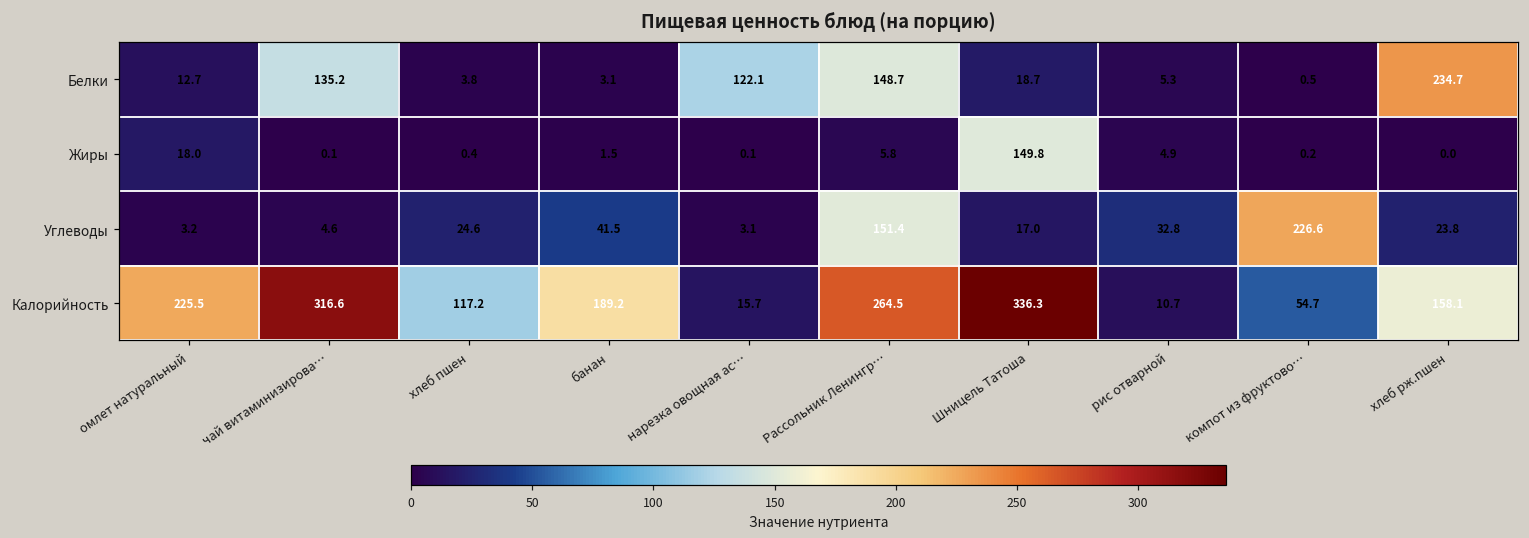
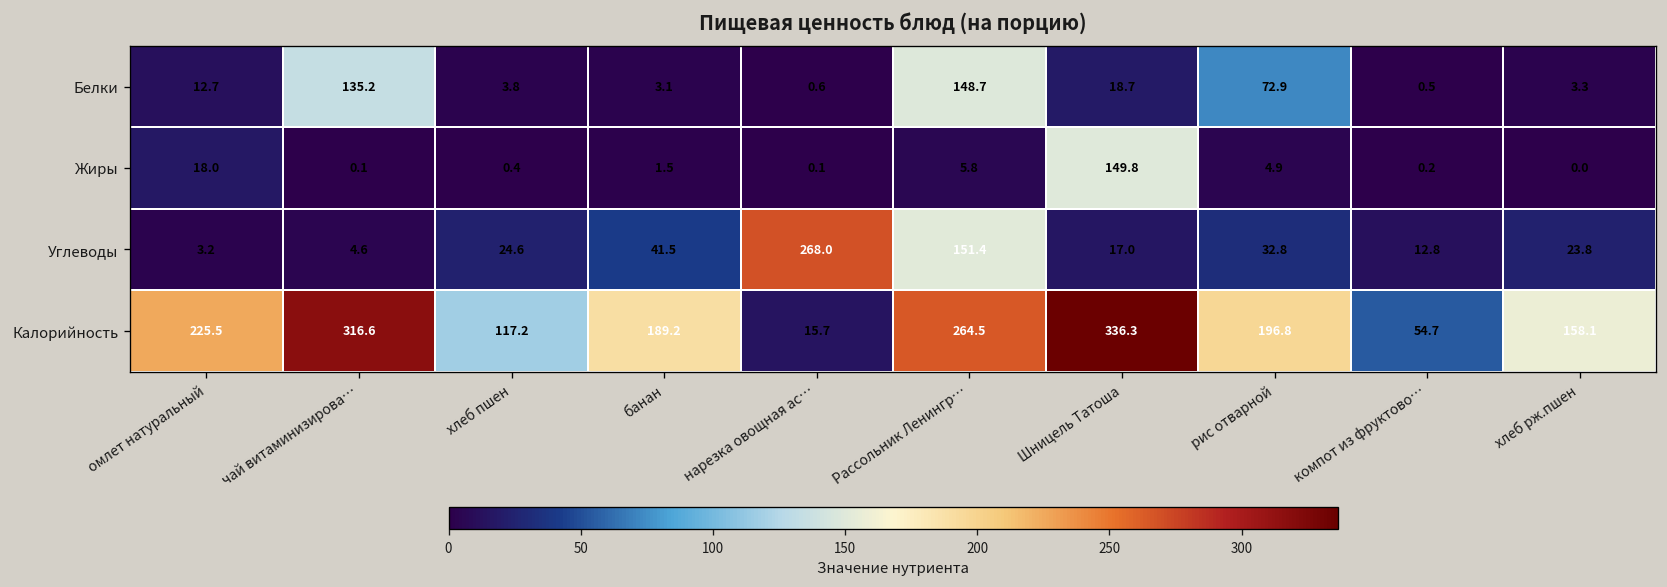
Белки, нарезка овощная ас…: 122.1 -> 0.6
Белки, рис отварной: 5.3 -> 72.9
Белки, хлеб рж.пшен: 234.7 -> 3.3
Углеводы, нарезка овощная ас…: 3.1 -> 268.0
Углеводы, компот из фруктово…: 226.6 -> 12.8
Калорийность, рис отварной: 10.7 -> 196.8
